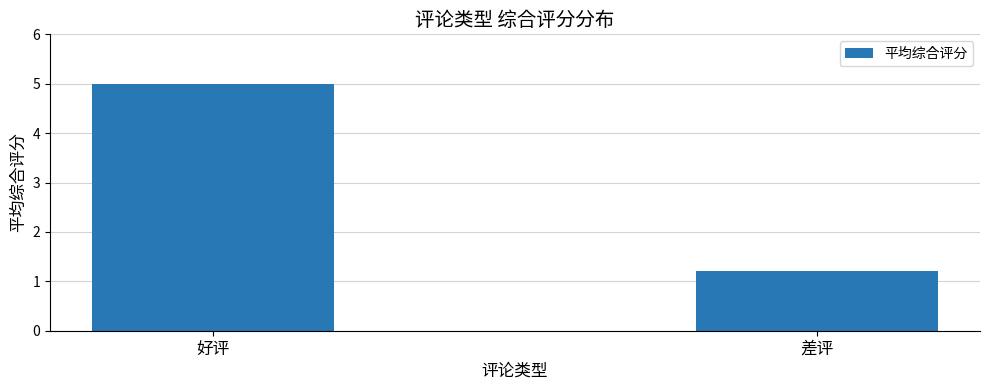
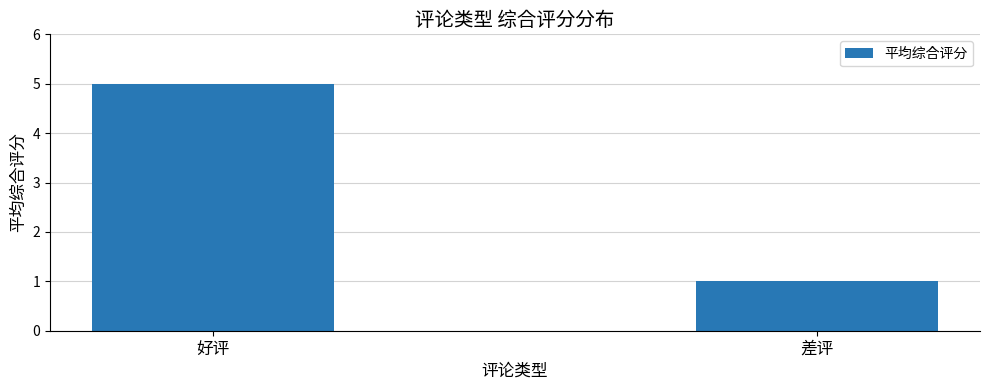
差评: 1.2 -> 1.0
